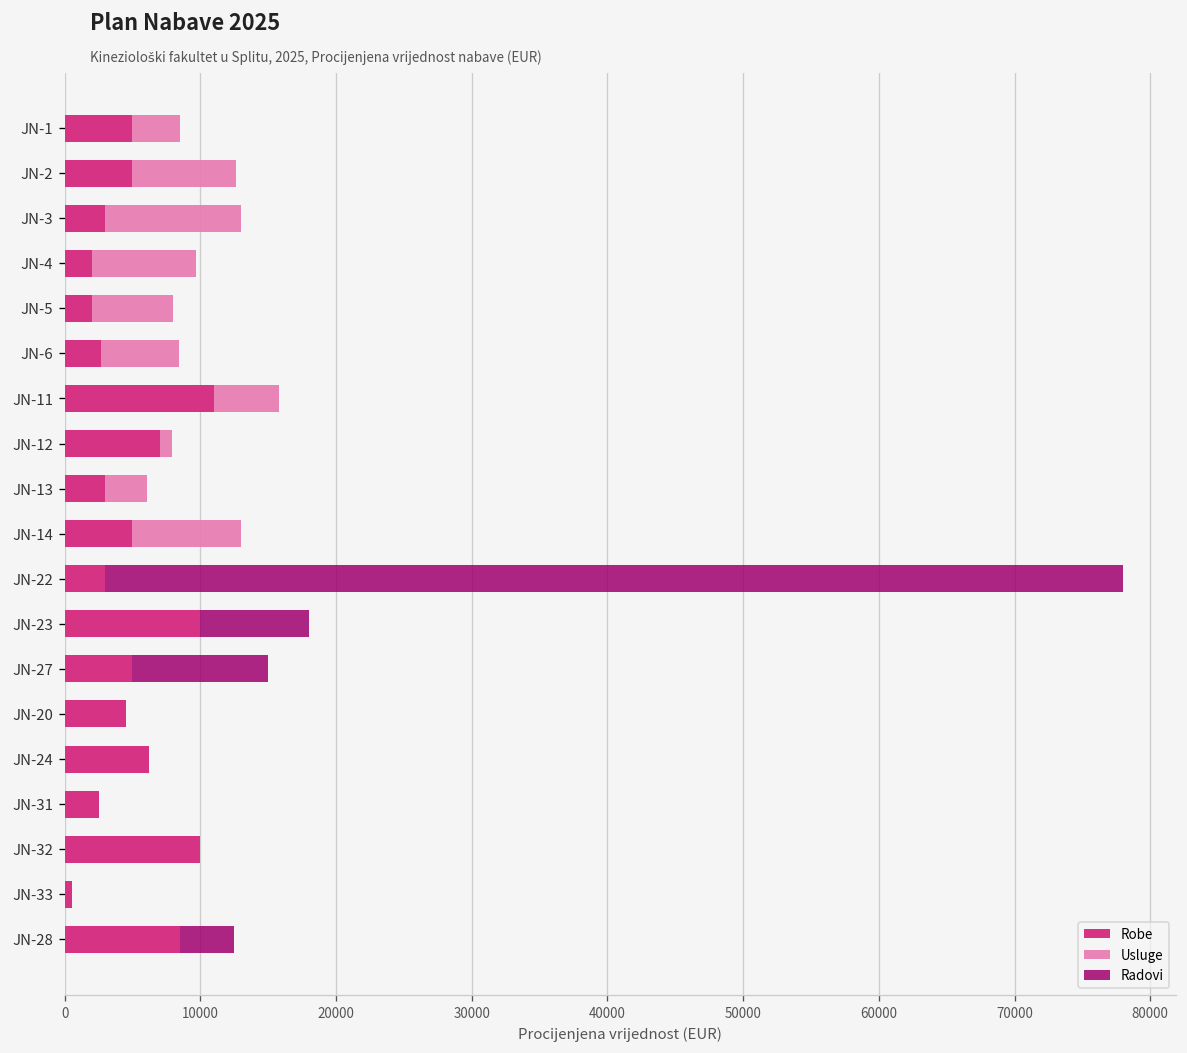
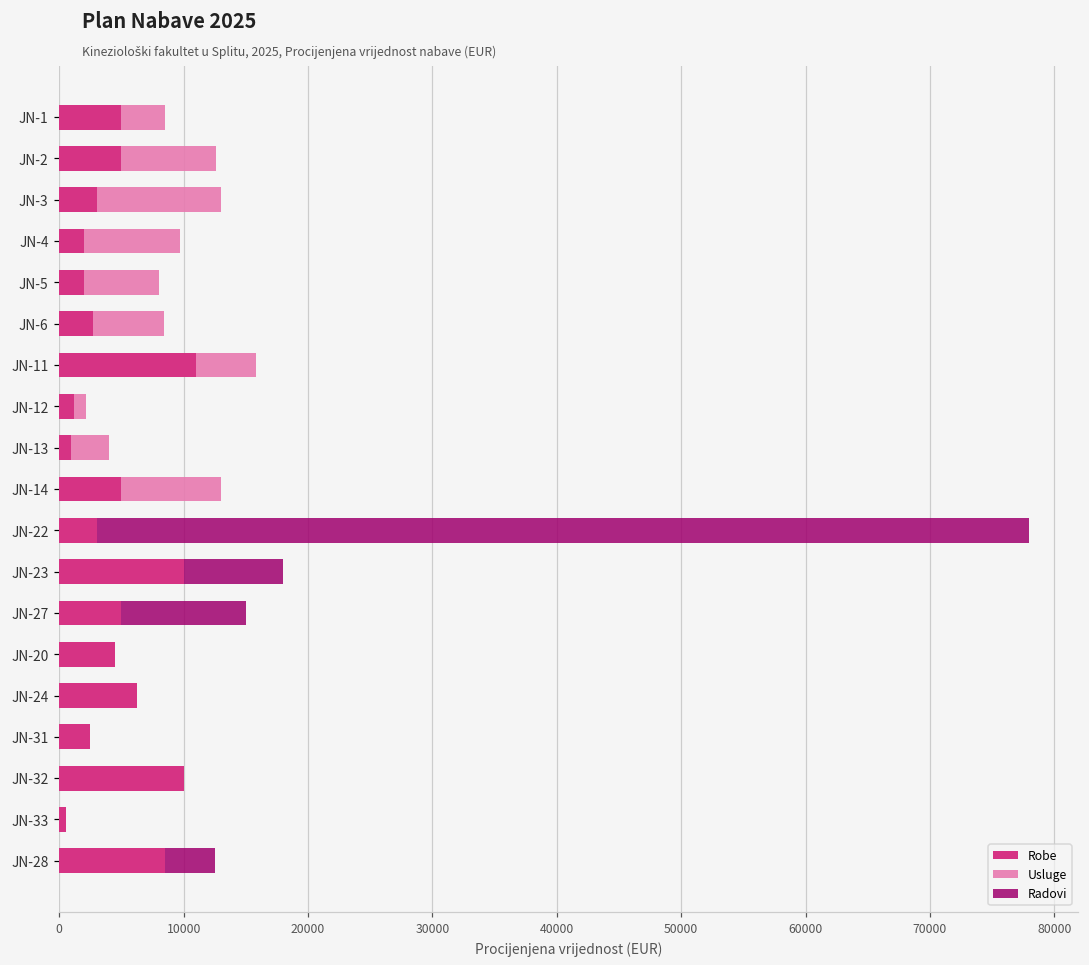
Robe, JN-12: 7000 -> 1200
Robe, JN-13: 3000 -> 900
